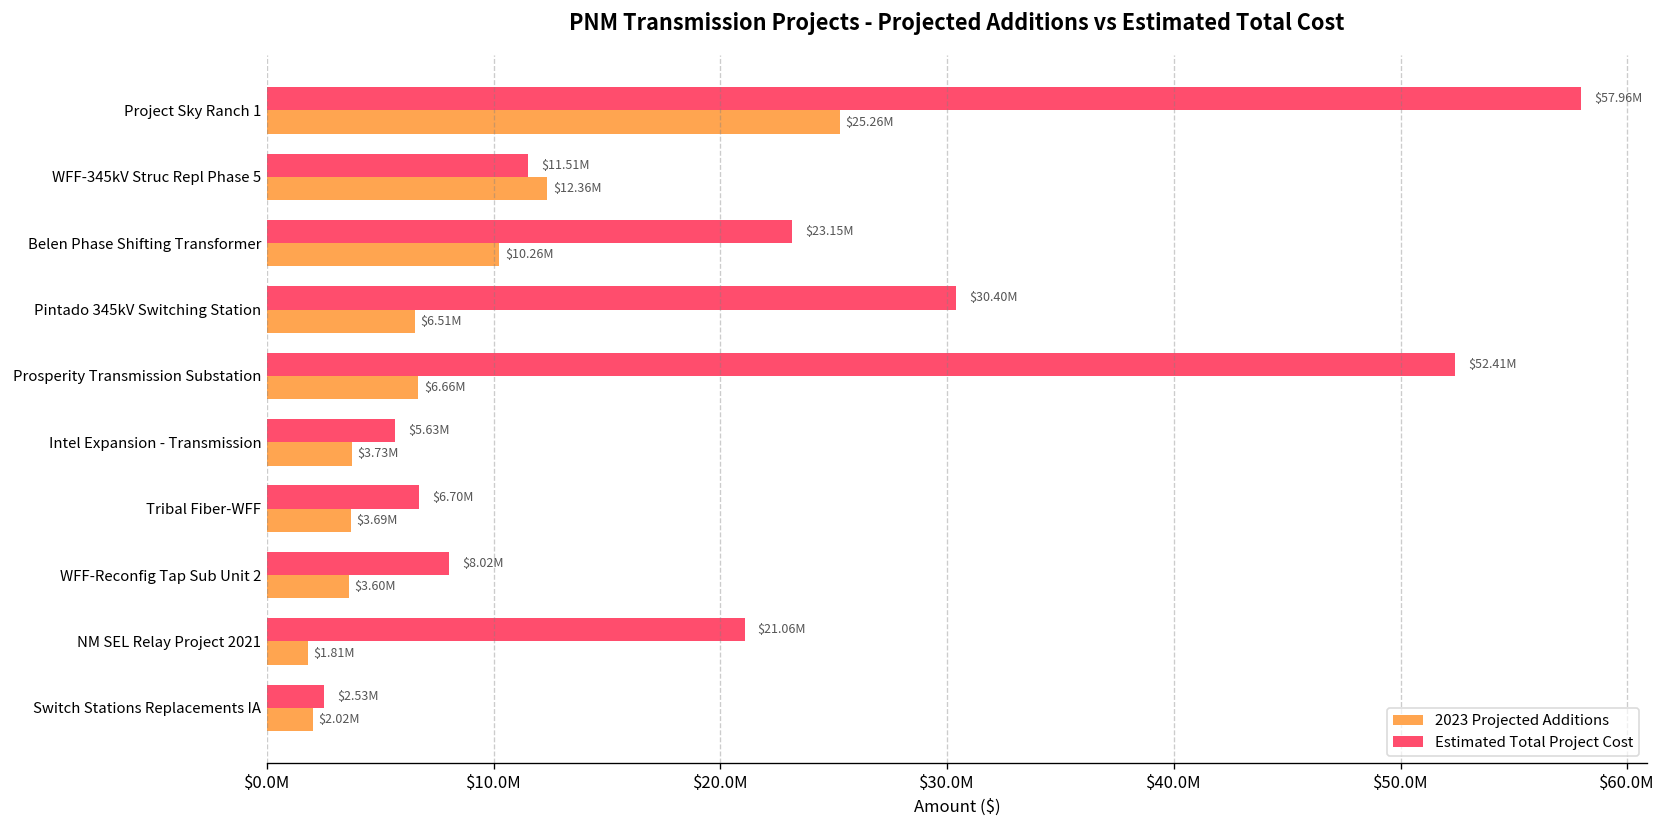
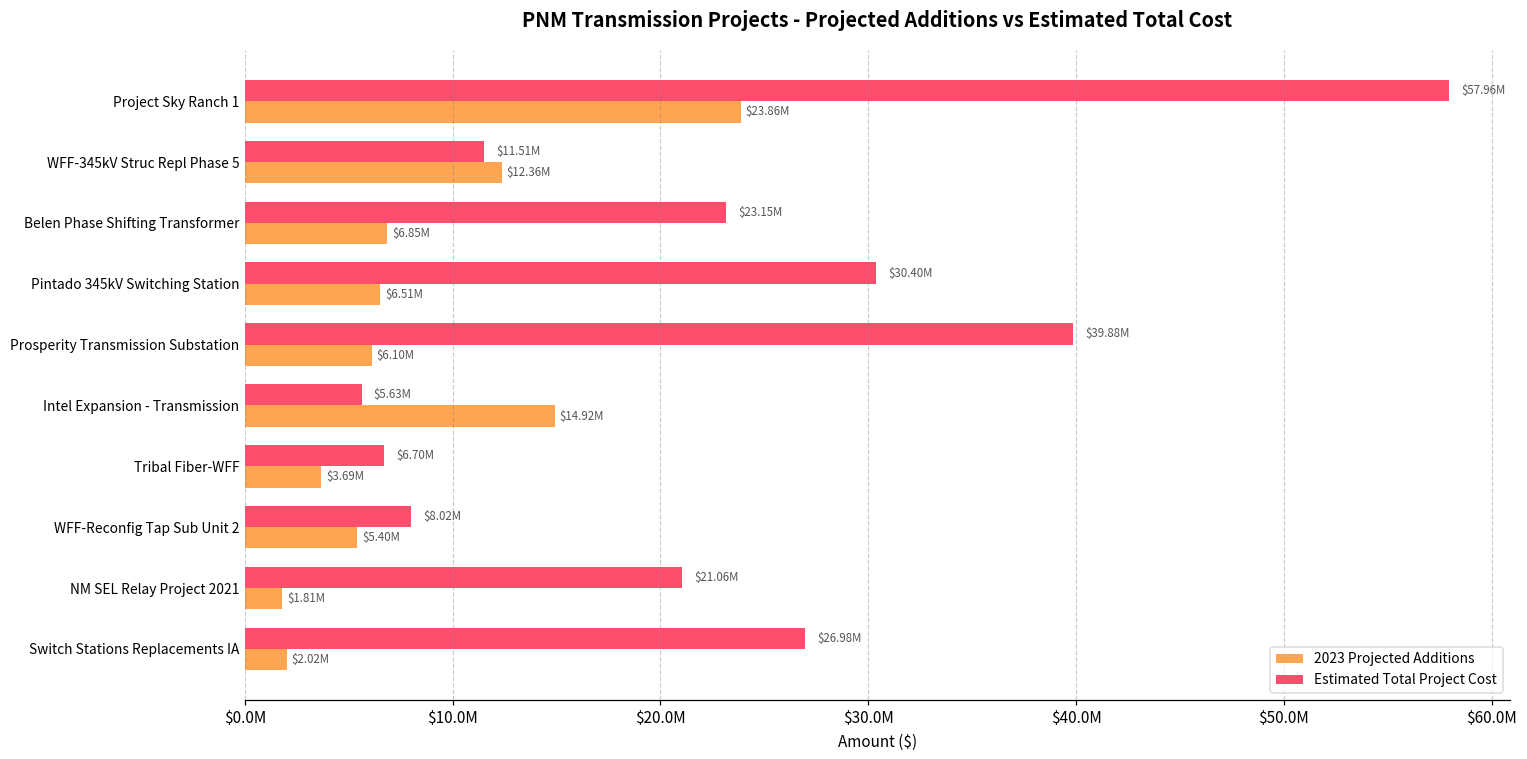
2023 Projected Additions, Project Sky Ranch 1: $25.26M -> $23.86M
2023 Projected Additions, Belen Phase Shifting Transformer: $10.26M -> $6.85M
Estimated Total Project Cost, Prosperity Transmission Substation: $52.41M -> $39.88M
2023 Projected Additions, Prosperity Transmission Substation: $6.66M -> $6.10M
2023 Projected Additions, Intel Expansion - Transmission: $3.73M -> $14.92M
2023 Projected Additions, WFF-Reconfig Tap Sub Unit 2: $3.60M -> $5.40M
Estimated Total Project Cost, Switch Stations Replacements IA: $2.53M -> $26.98M
